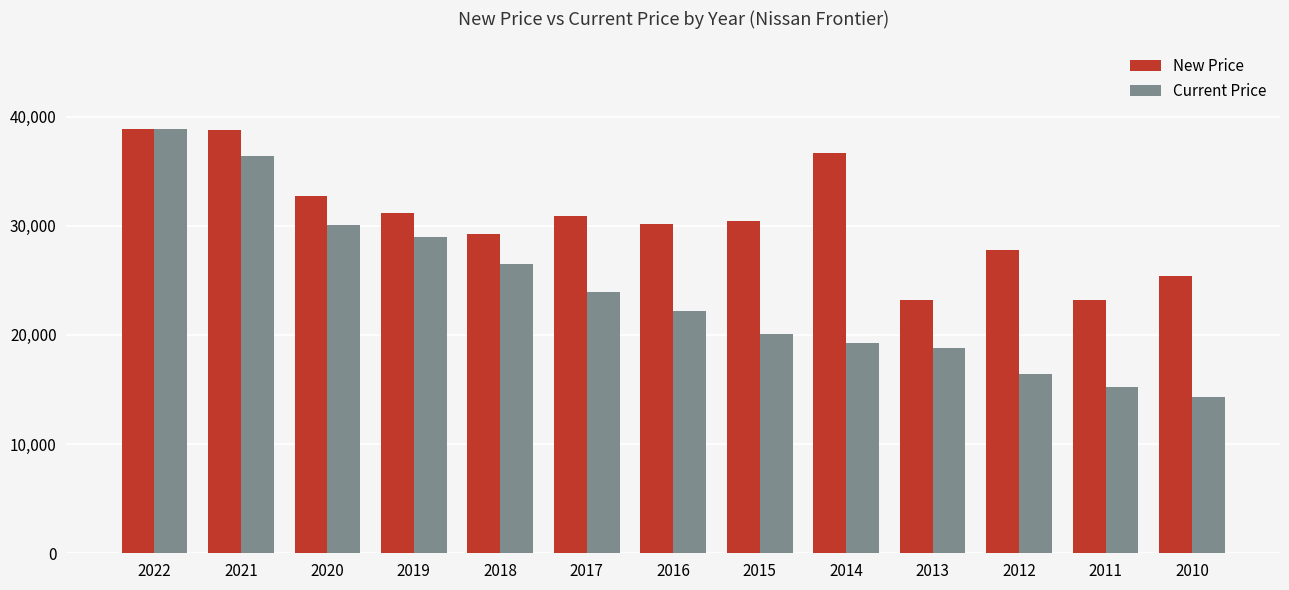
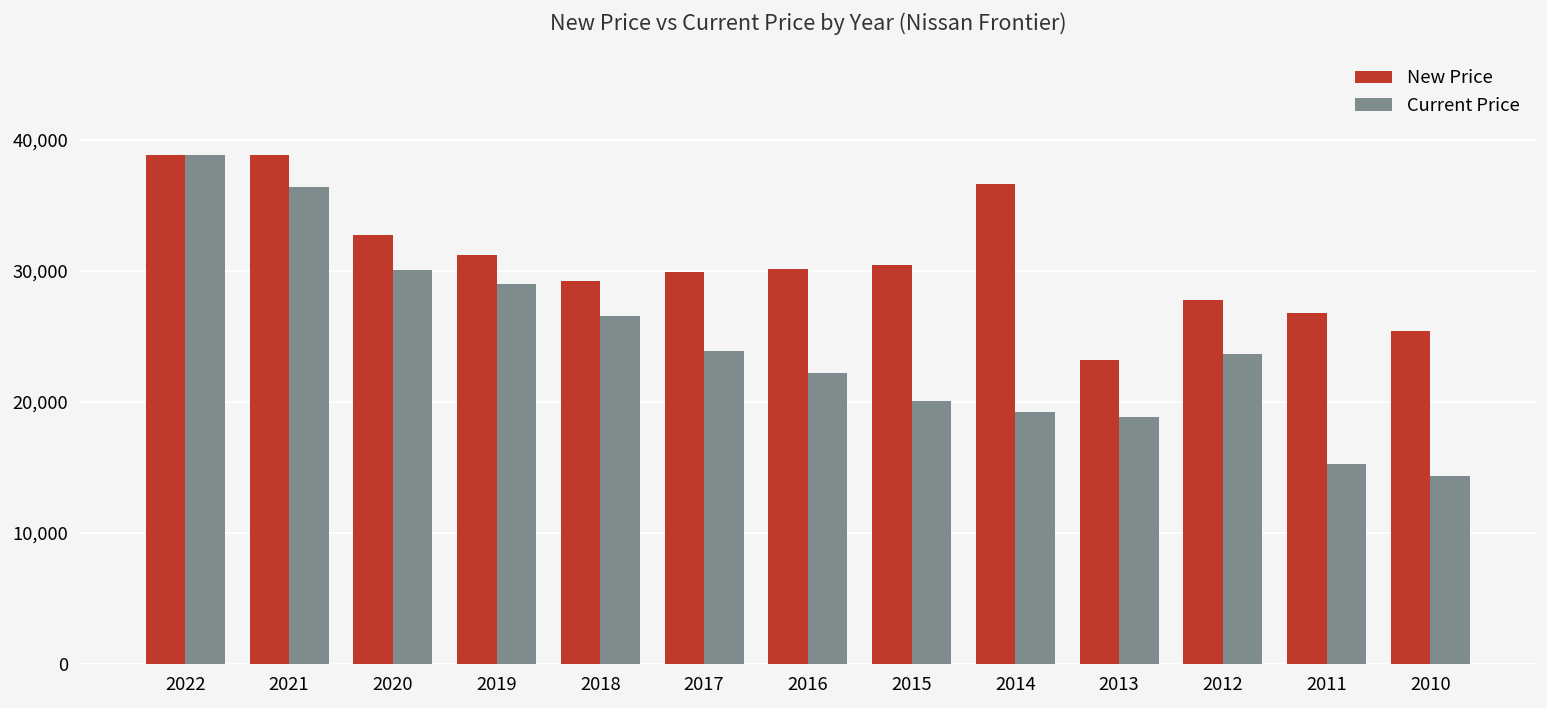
New Price, 2017: 30,900 -> 29,900
Current Price, 2012: 16,400 -> 23,700
New Price, 2011: 23,200 -> 26,800
